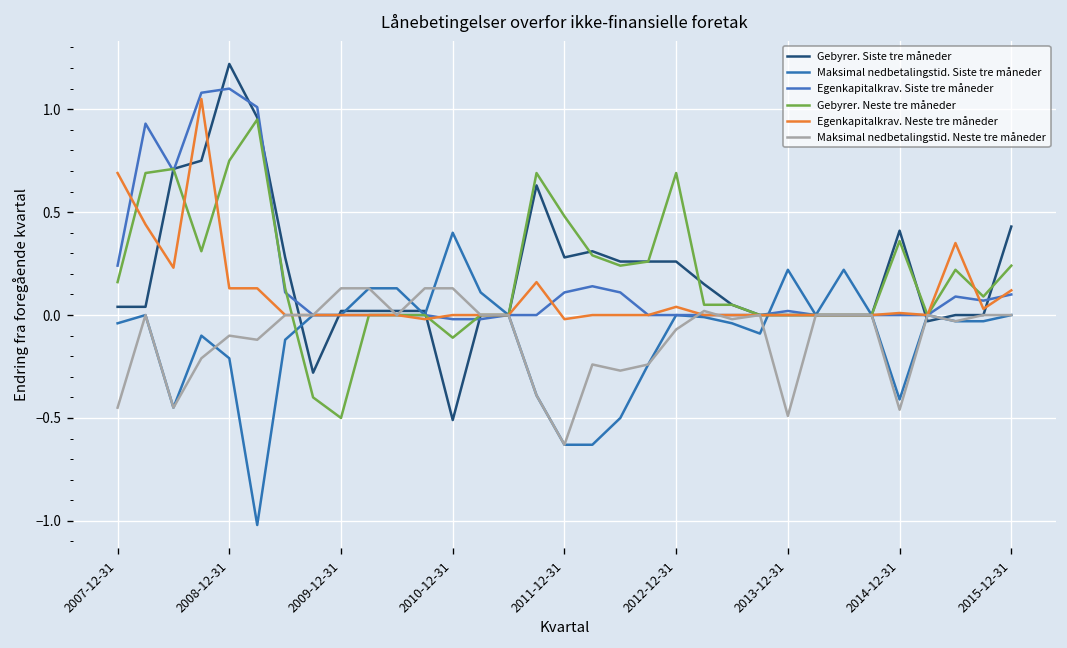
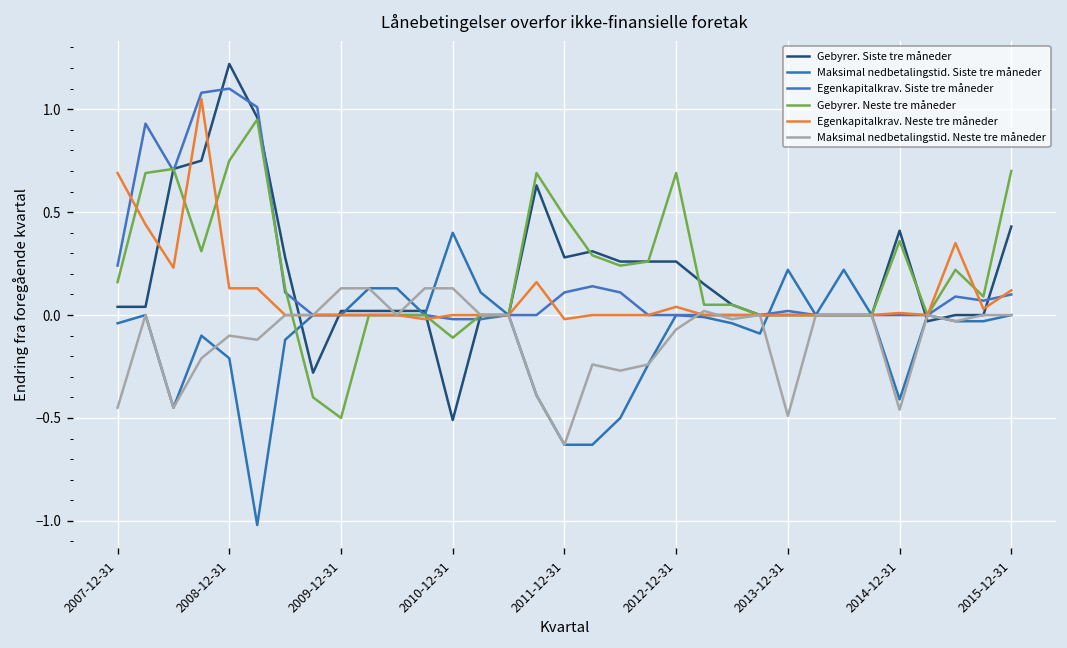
Gebyrer. Neste tre måneder, 2015-12-31: 0.24 -> 0.70
